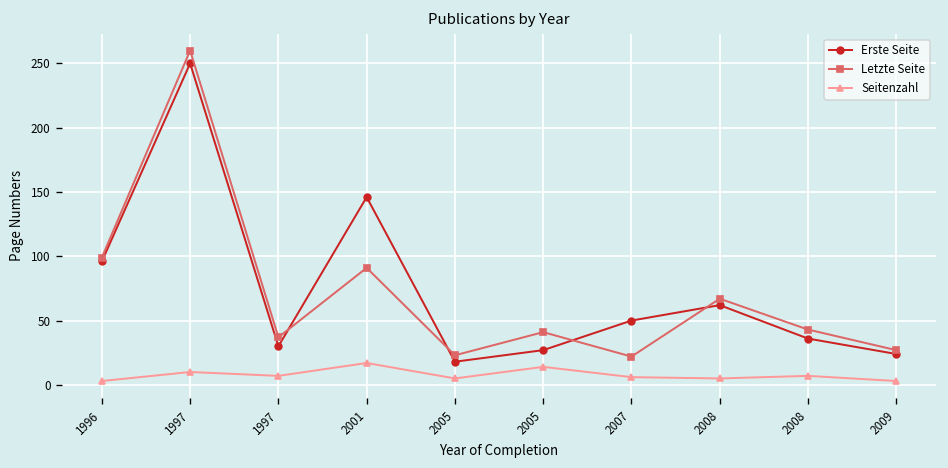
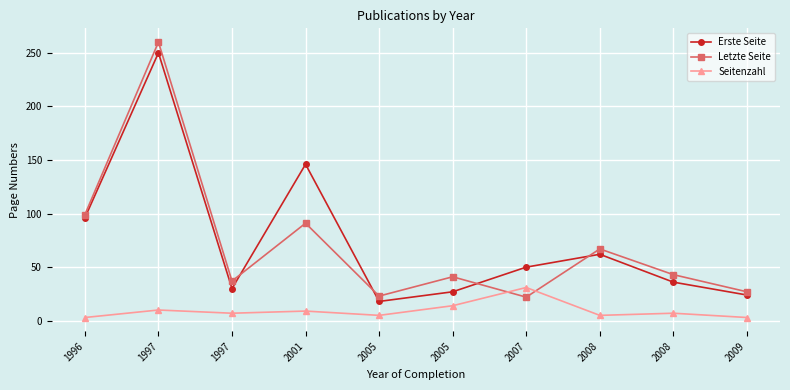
Seitenzahl, 2001: 17 -> 9
Seitenzahl, 2007: 6 -> 31
